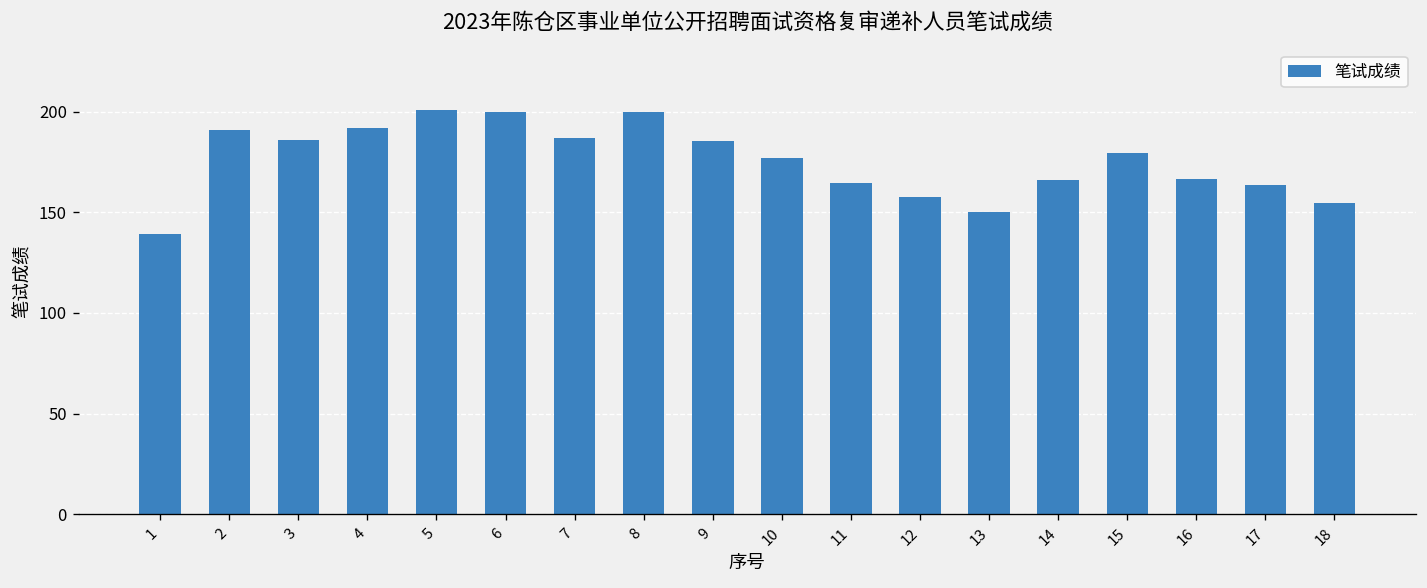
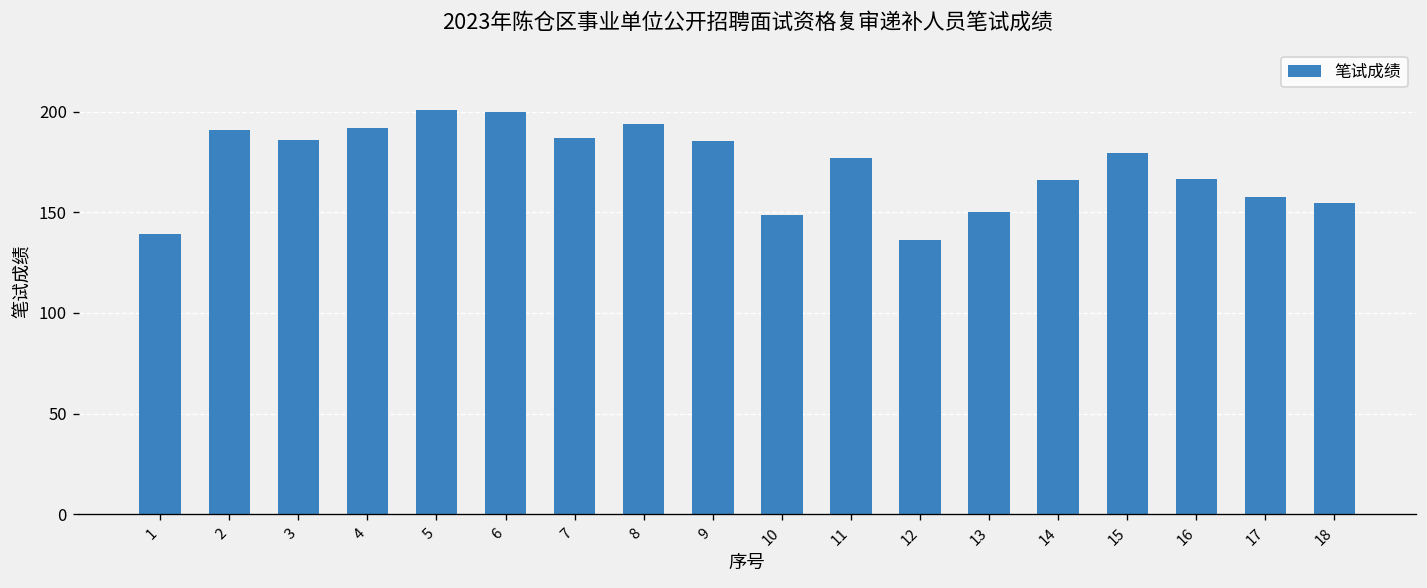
8: 200 -> 194
10: 177 -> 149
11: 165 -> 177
12: 158 -> 136
17: 164 -> 158
